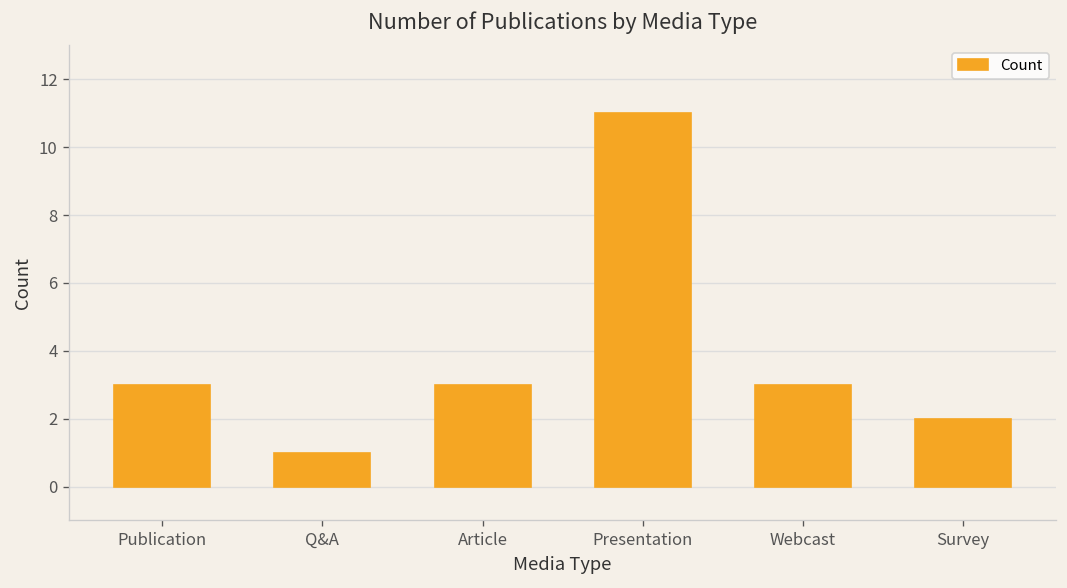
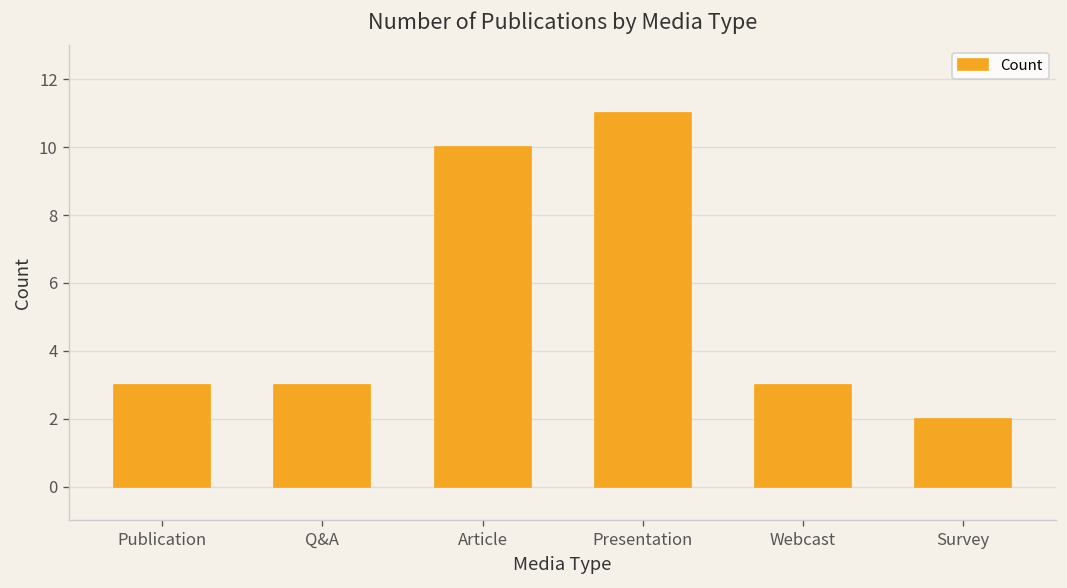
Q&A: 1 -> 3
Article: 3 -> 10
